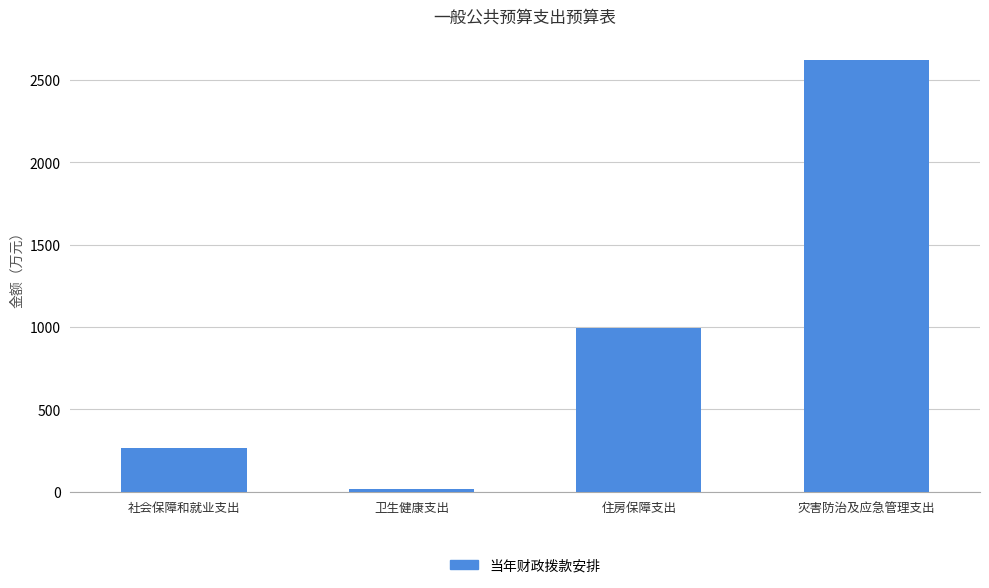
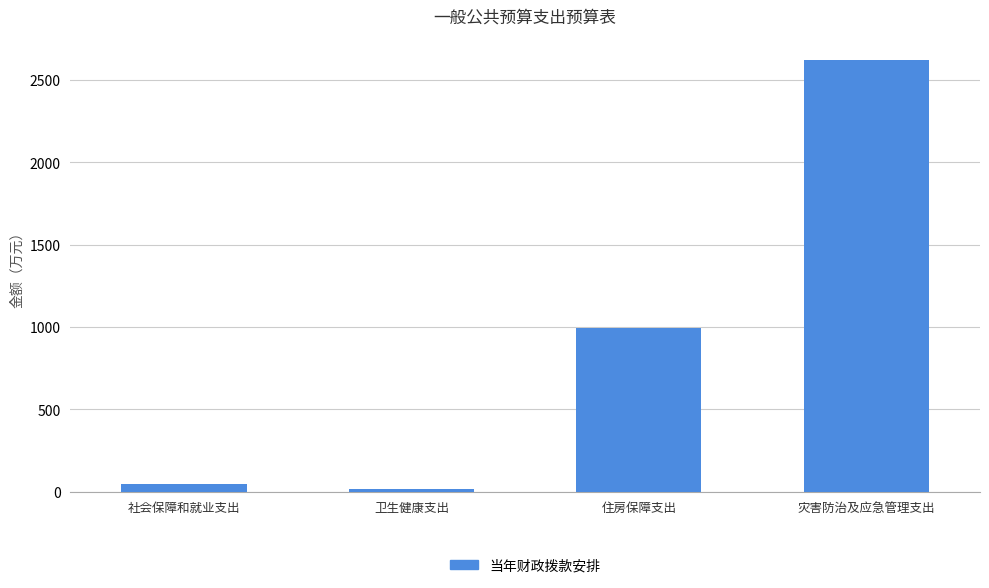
社会保障和就业支出: 270 -> 50
